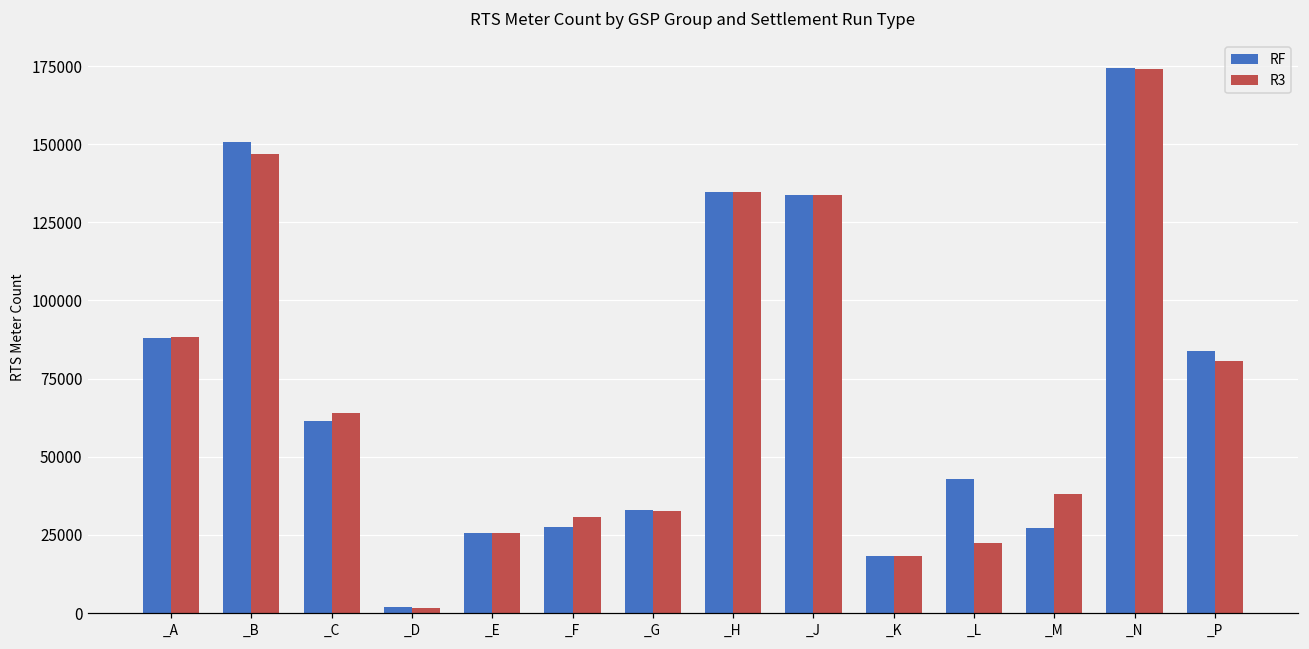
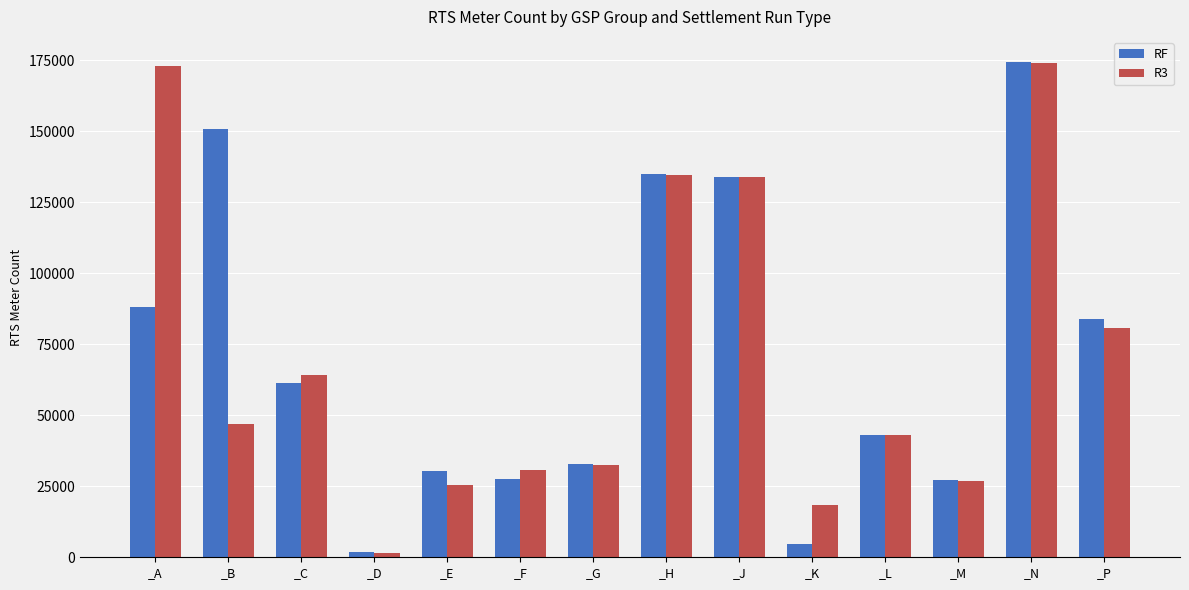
R3, _A: 88000 -> 173000
R3, _B: 147000 -> 47000
RF, _E: 25000 -> 30000
RF, _K: 18000 -> 5000
R3, _L: 22000 -> 43000
R3, _M: 38000 -> 27000
